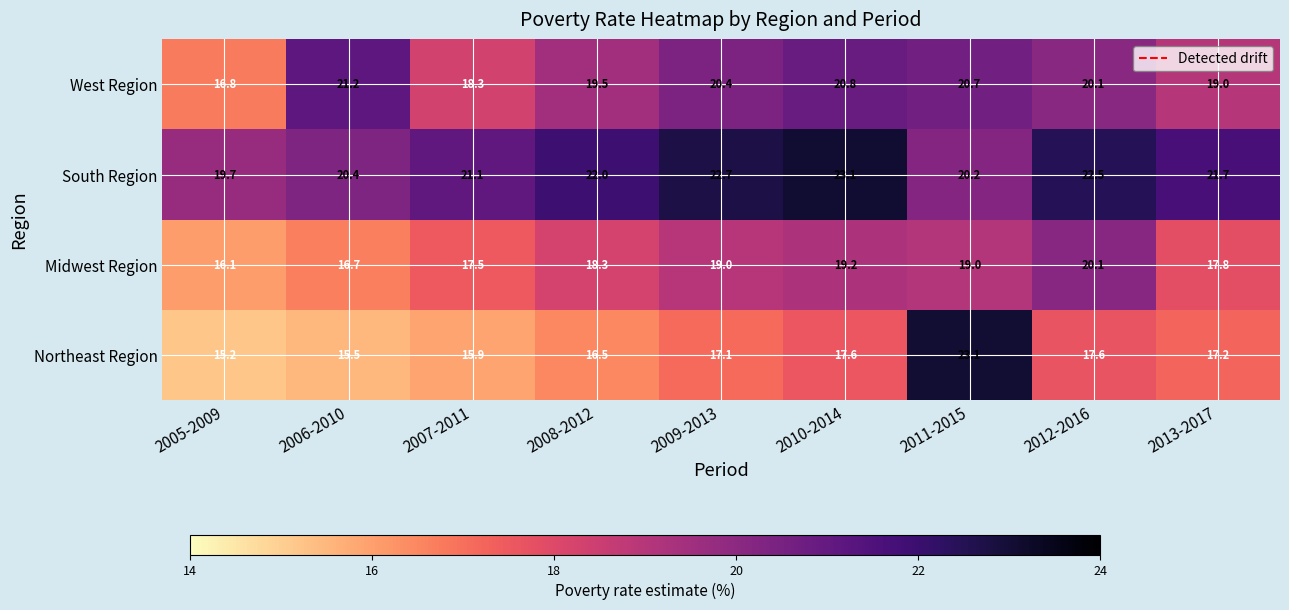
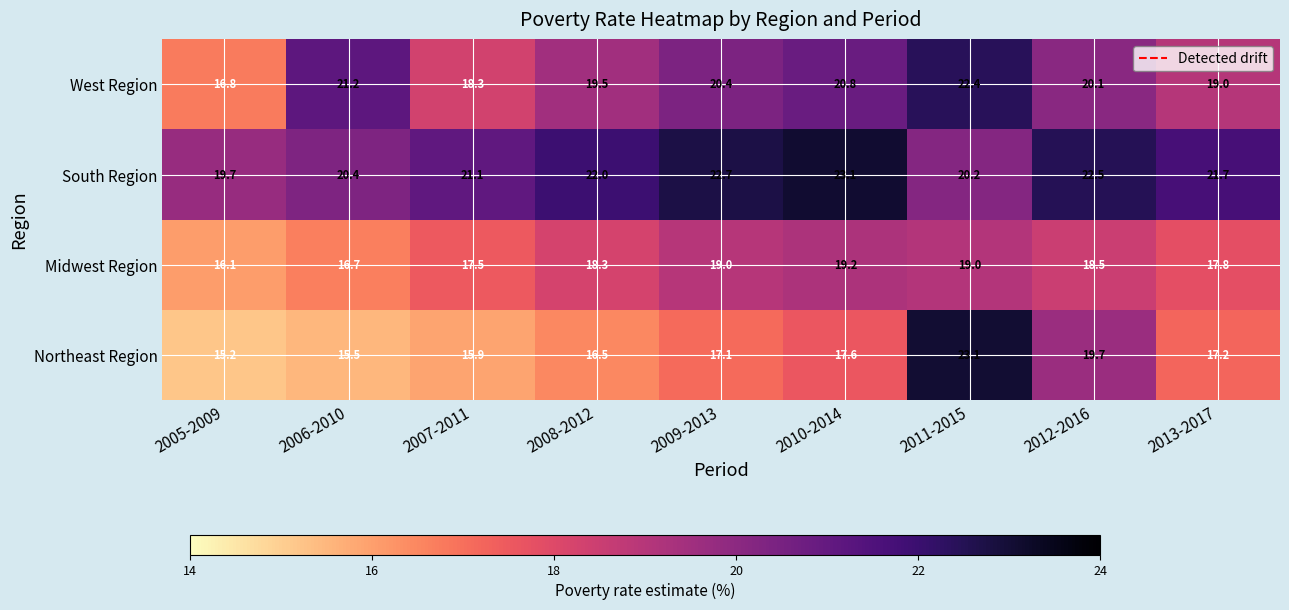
West Region, 2011-2015: 20.7 -> 22.4
Midwest Region, 2012-2016: 20.1 -> 18.5
Northeast Region, 2012-2016: 17.6 -> 19.7
